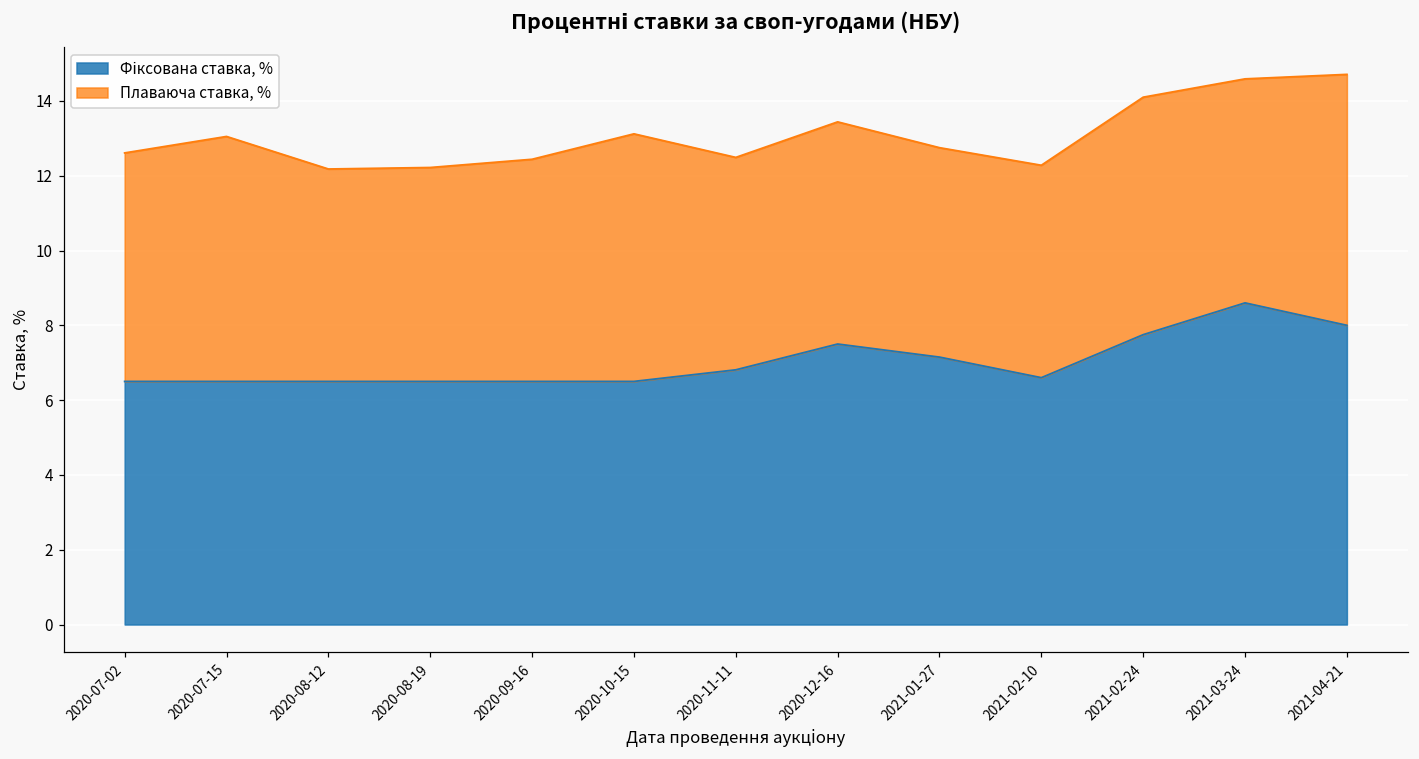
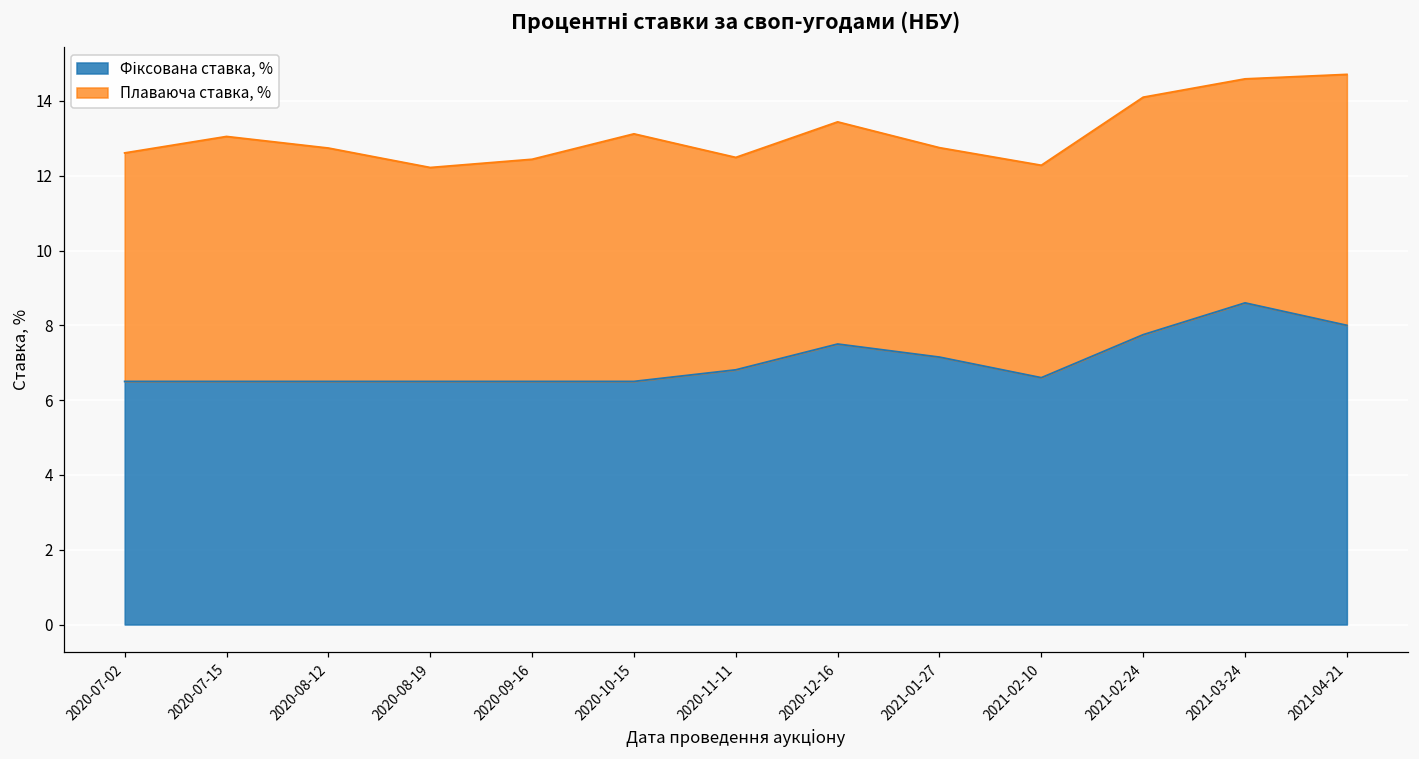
Плаваюча ставка, %, 2020-08-12: 5.7 -> 6.2
